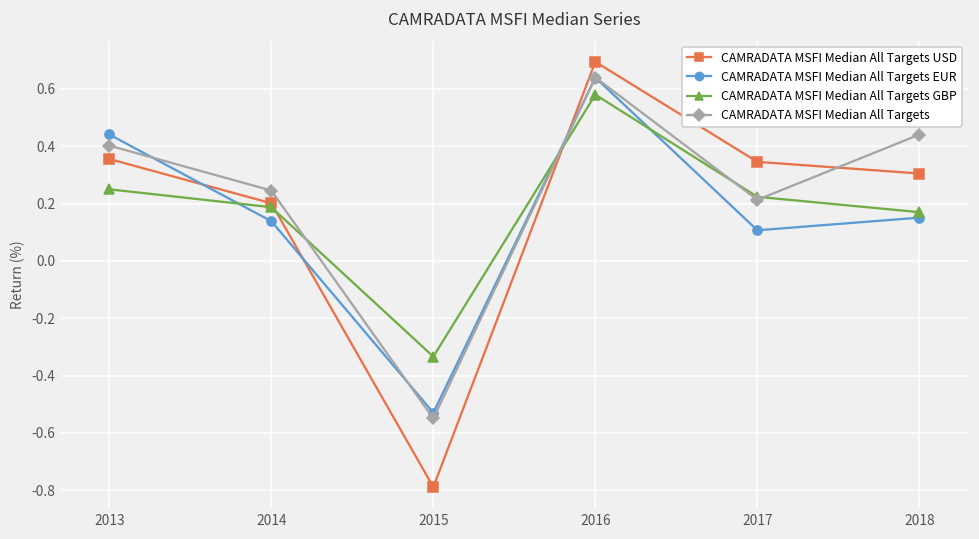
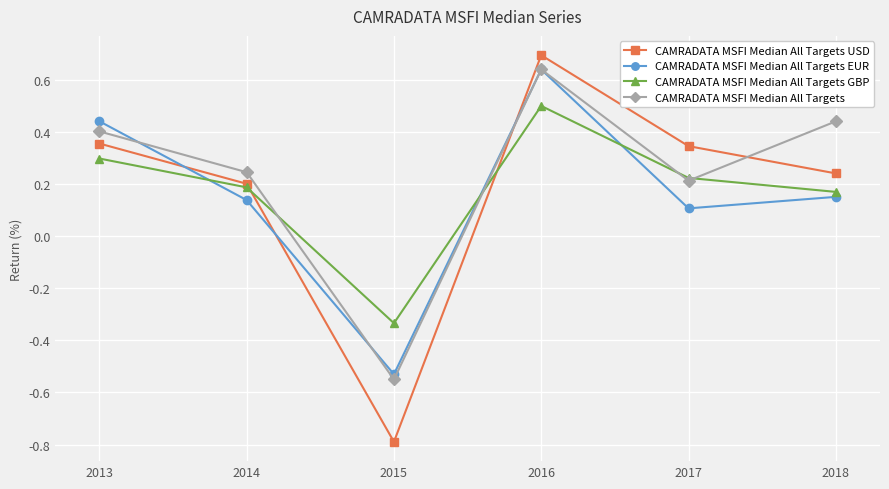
CAMRADATA MSFI Median All Targets GBP, 2013: 0.25 -> 0.30
CAMRADATA MSFI Median All Targets GBP, 2016: 0.58 -> 0.50
CAMRADATA MSFI Median All Targets USD, 2018: 0.31 -> 0.24
